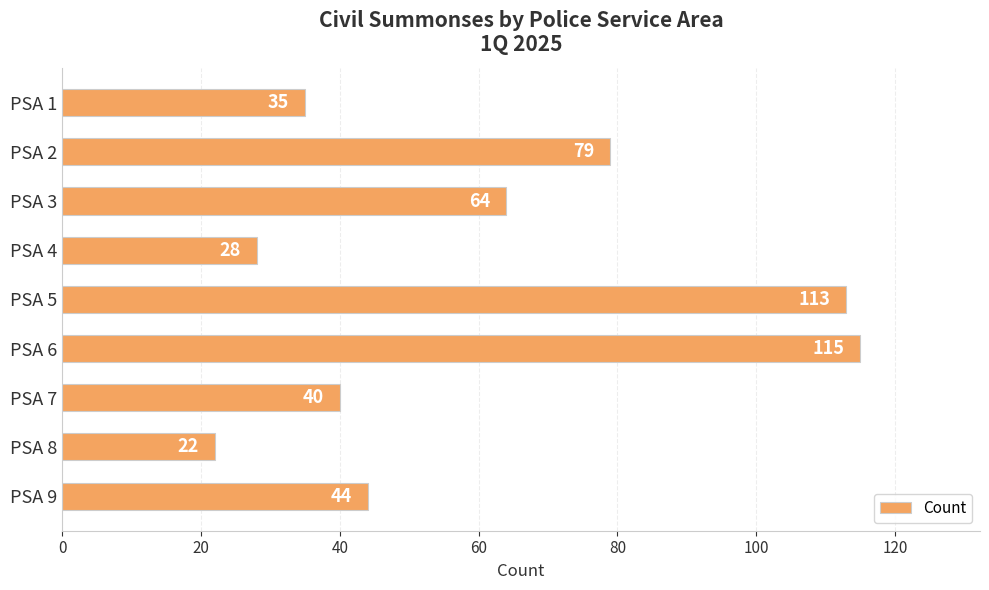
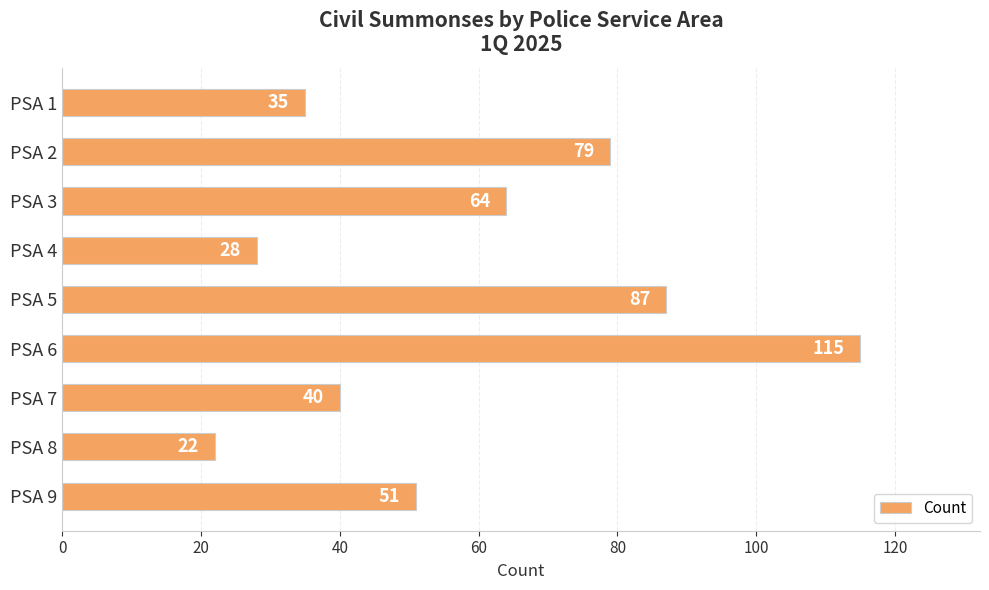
PSA 5: 113 -> 87
PSA 9: 44 -> 51
